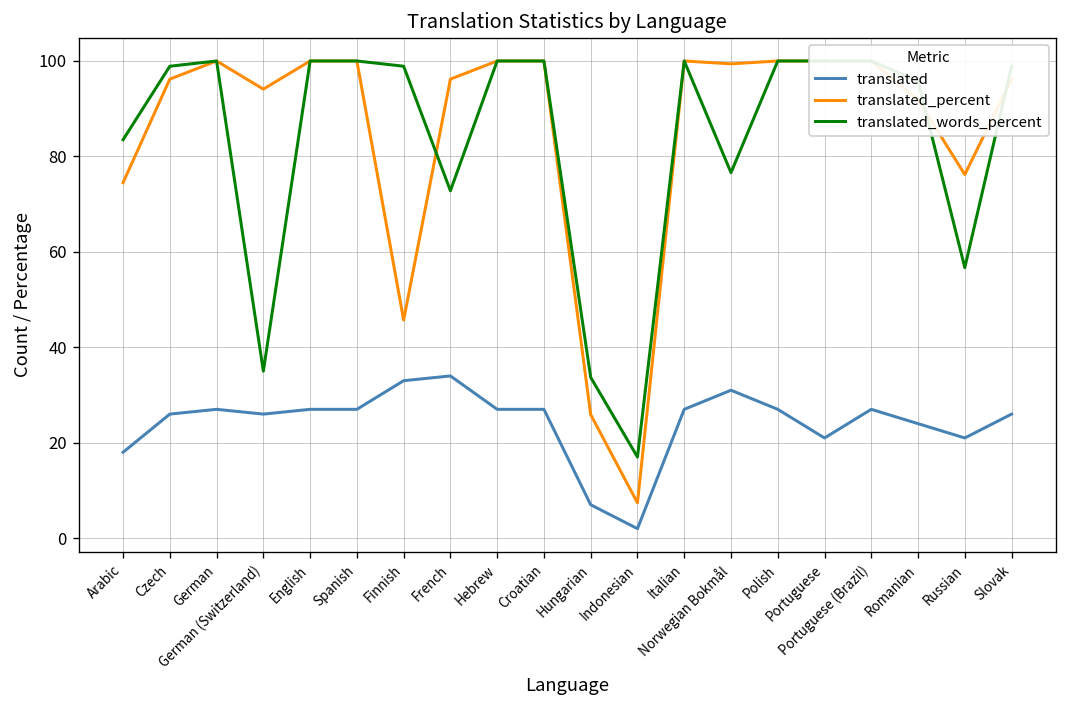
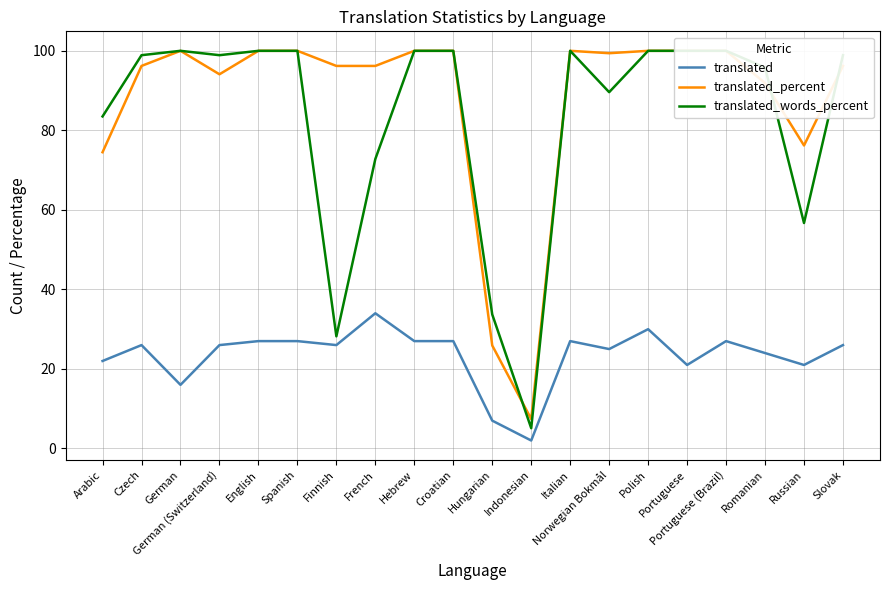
translated, Arabic: 18 -> 22
translated, German: 27 -> 16
translated_words_percent, German (Switzerland): 35 -> 99
translated, Finnish: 33 -> 26
translated_percent, Finnish: 46 -> 96
translated_words_percent, Finnish: 99 -> 28
translated_words_percent, Indonesian: 17 -> 5
translated, Norwegian Bokmål: 31 -> 25
translated_words_percent, Norwegian Bokmål: 77 -> 90
translated, Polish: 27 -> 30
